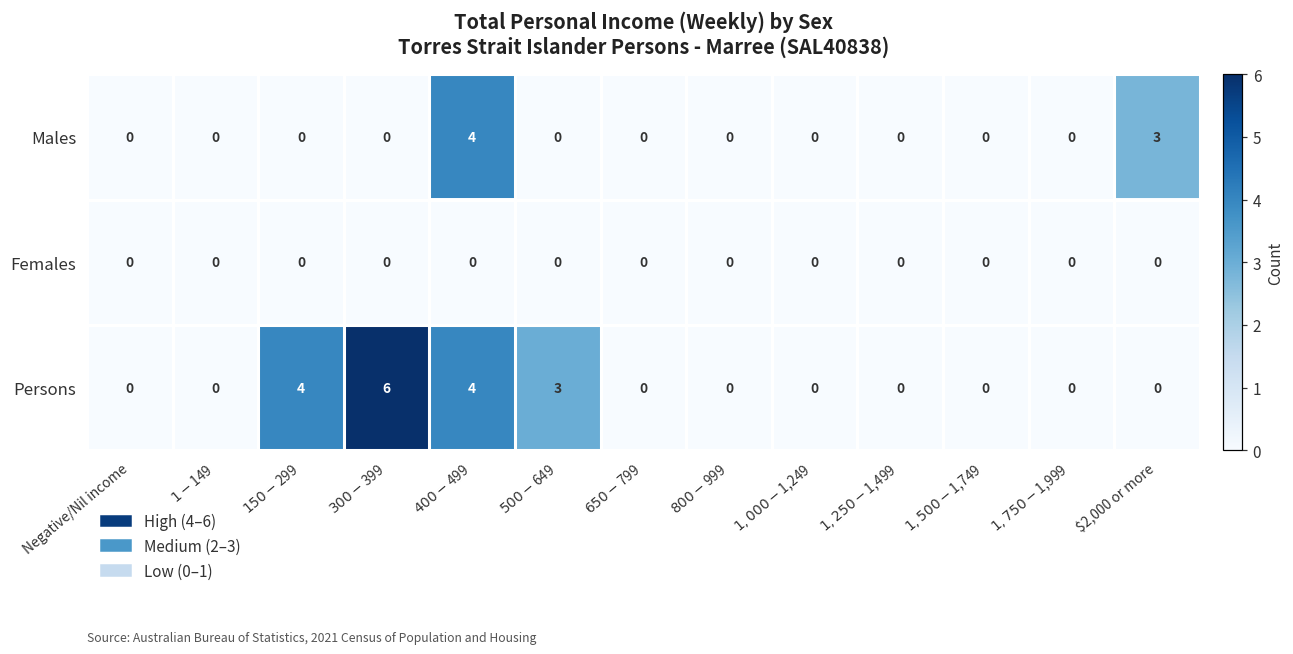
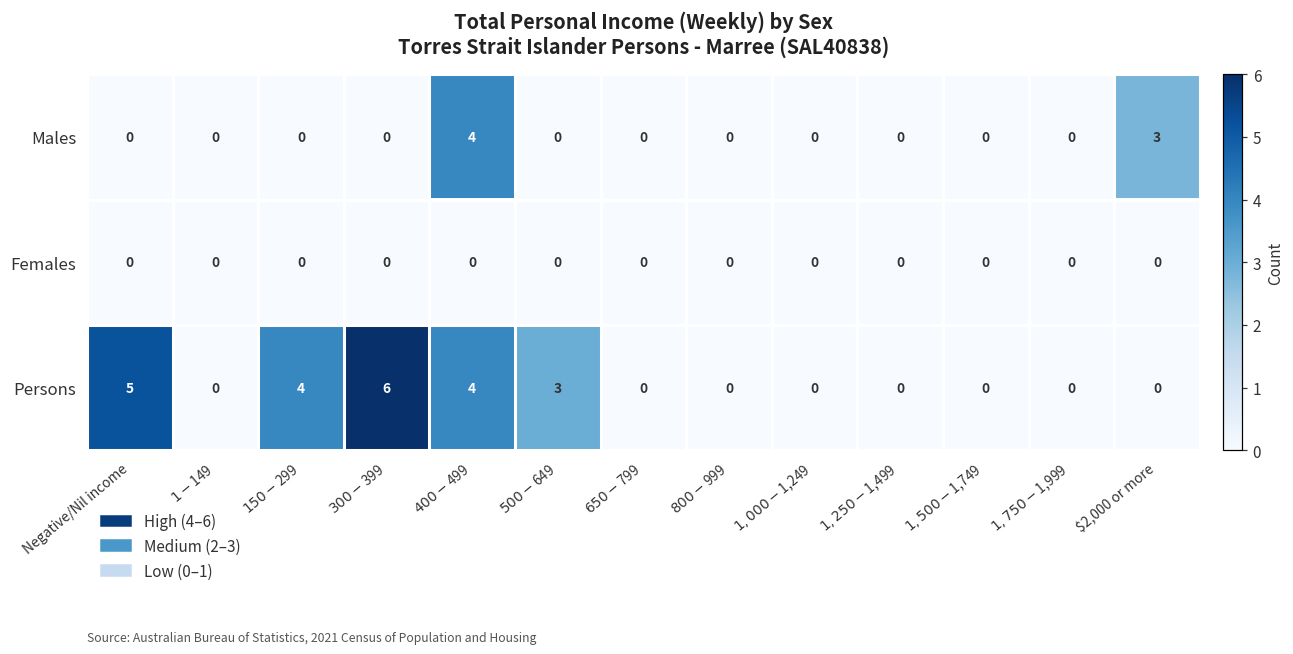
Persons, Negative/Nil income: 0 -> 5
